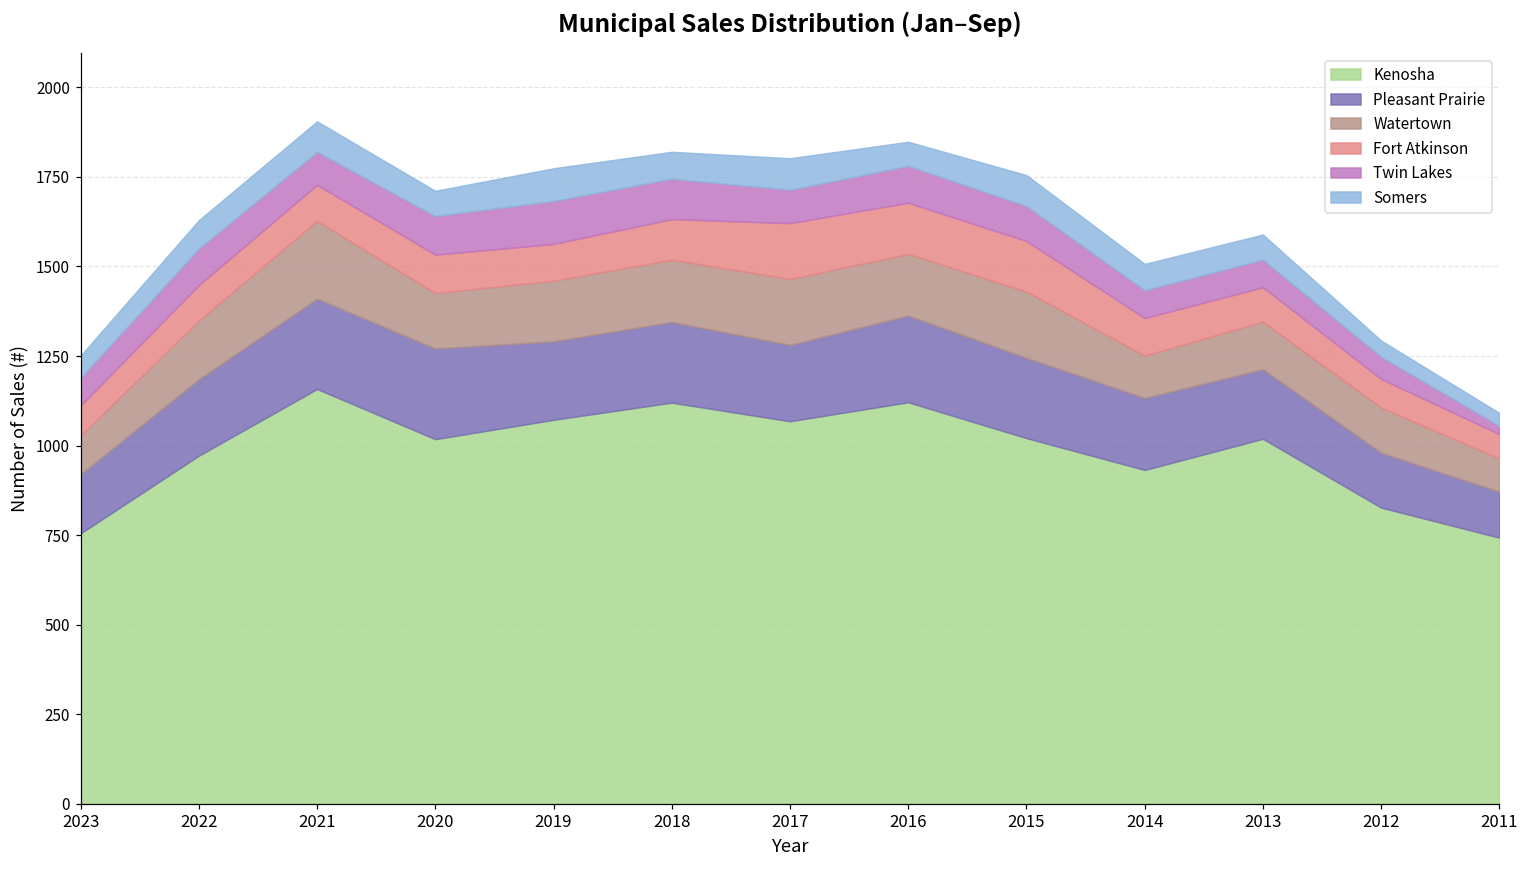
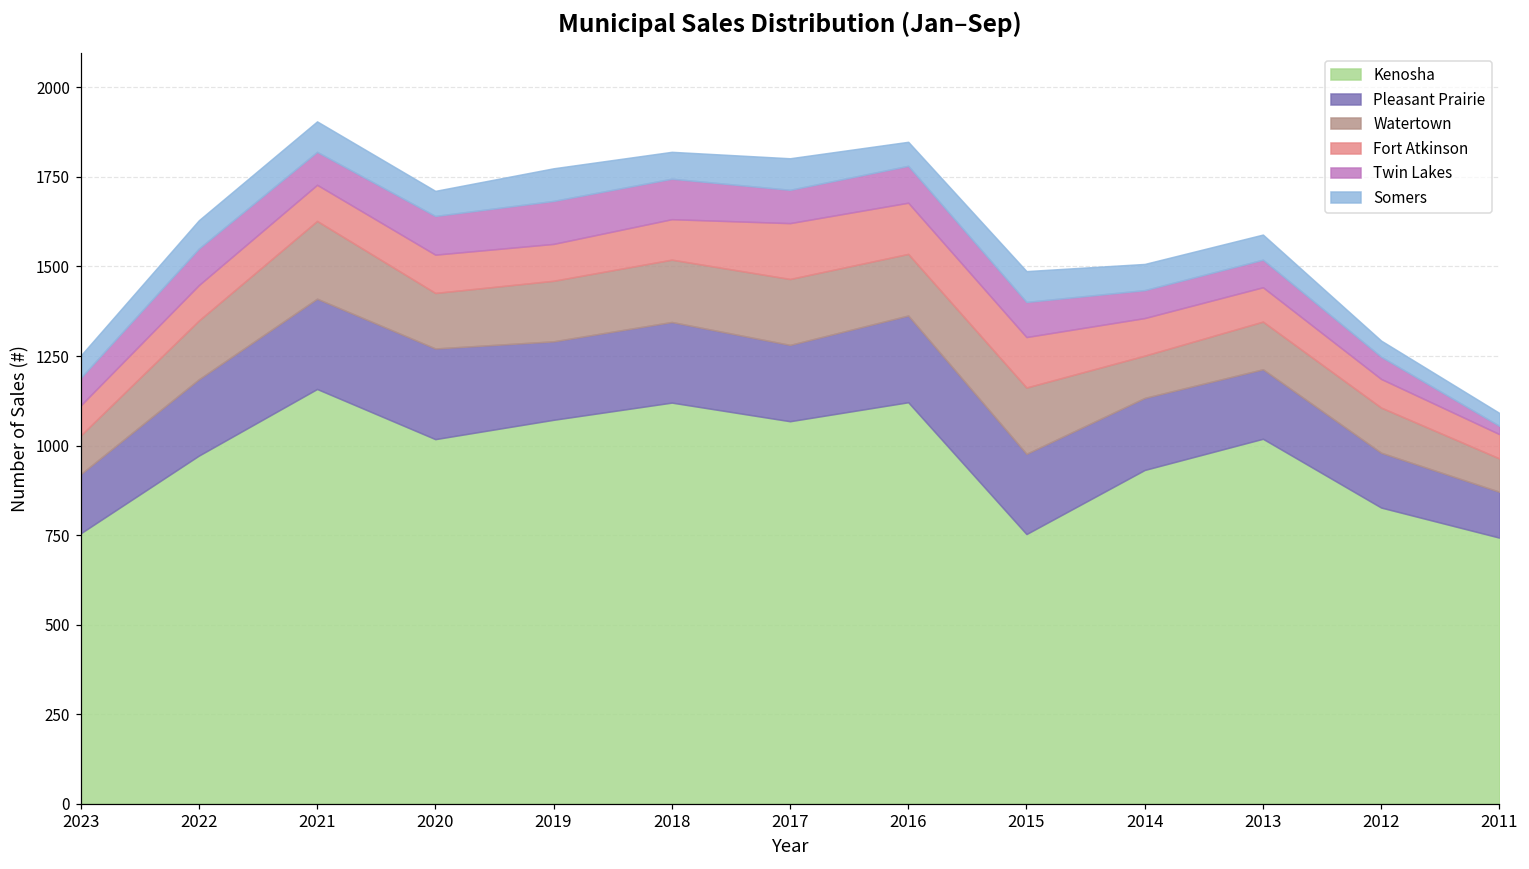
Kenosha, 2015: 1020 -> 750
